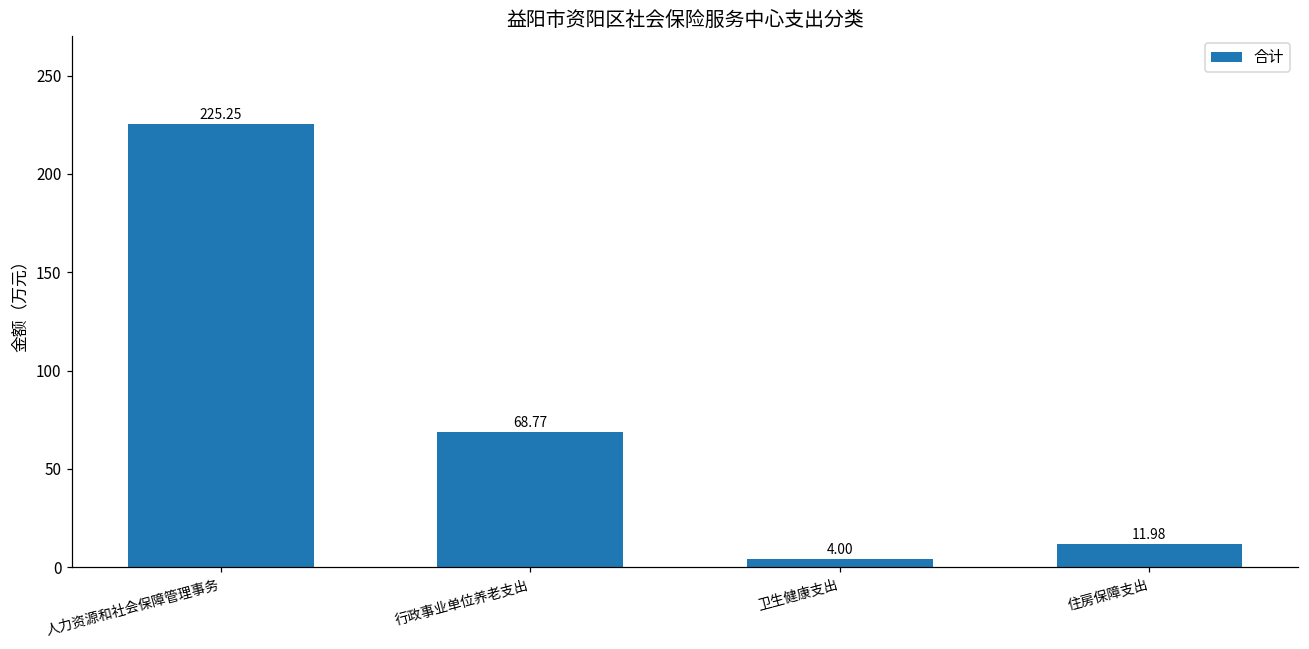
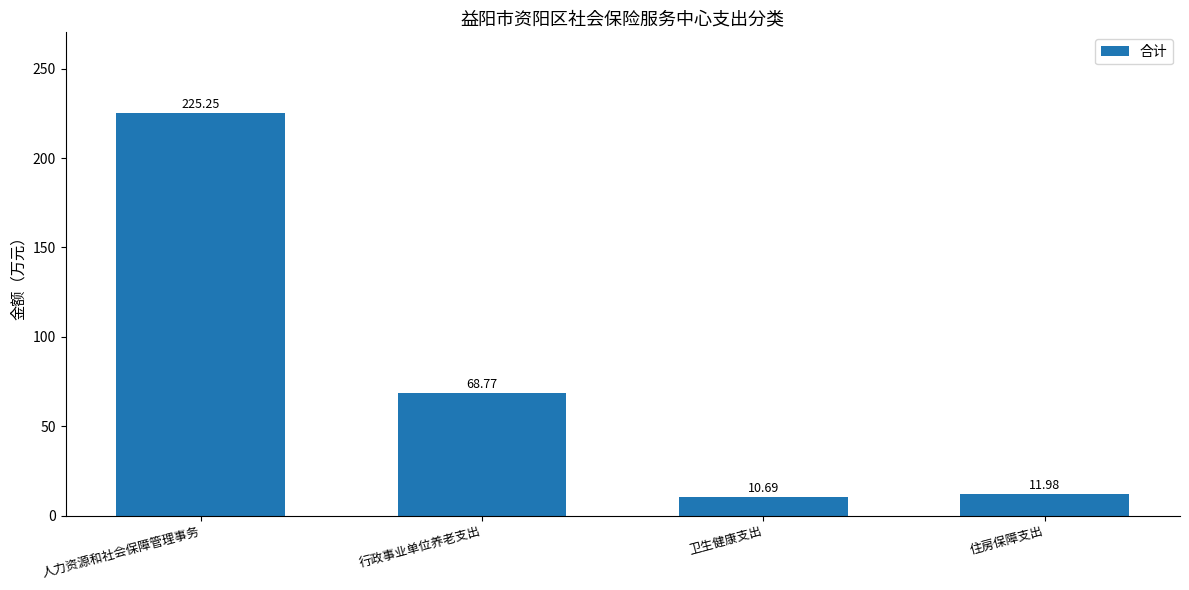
卫生健康支出: 4.00 -> 10.69
